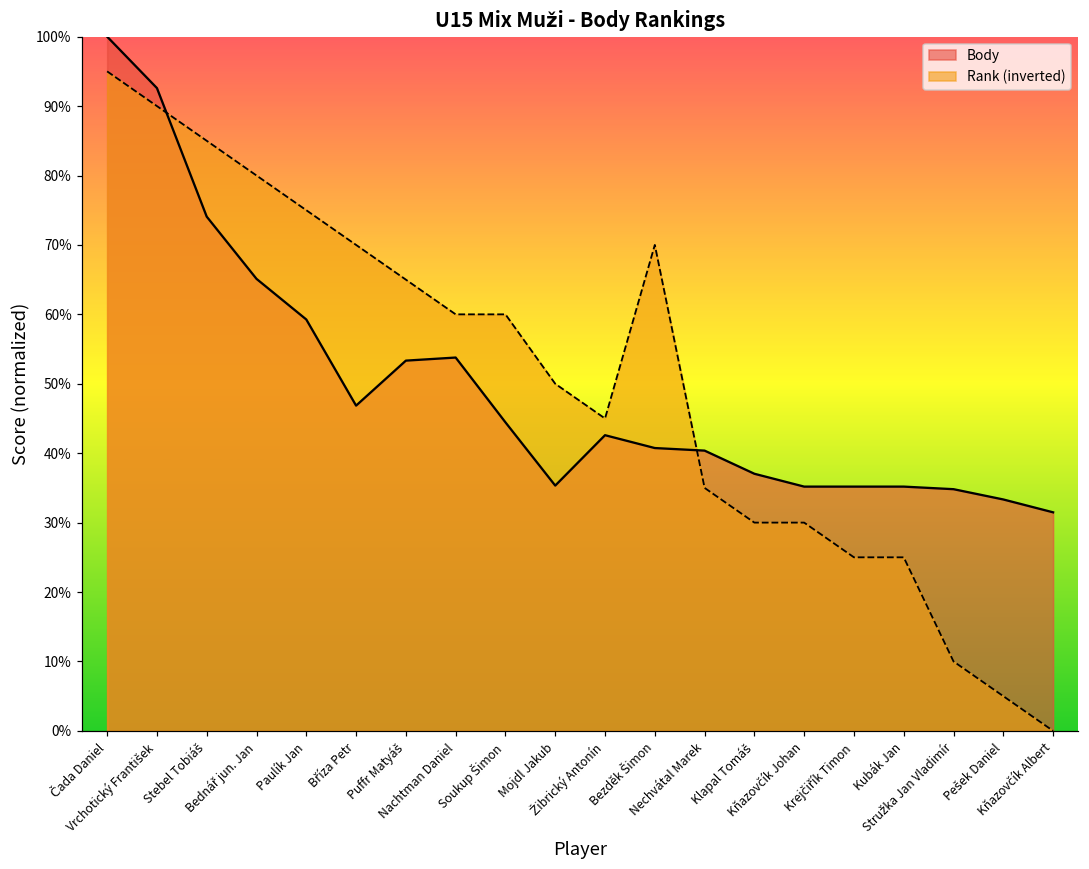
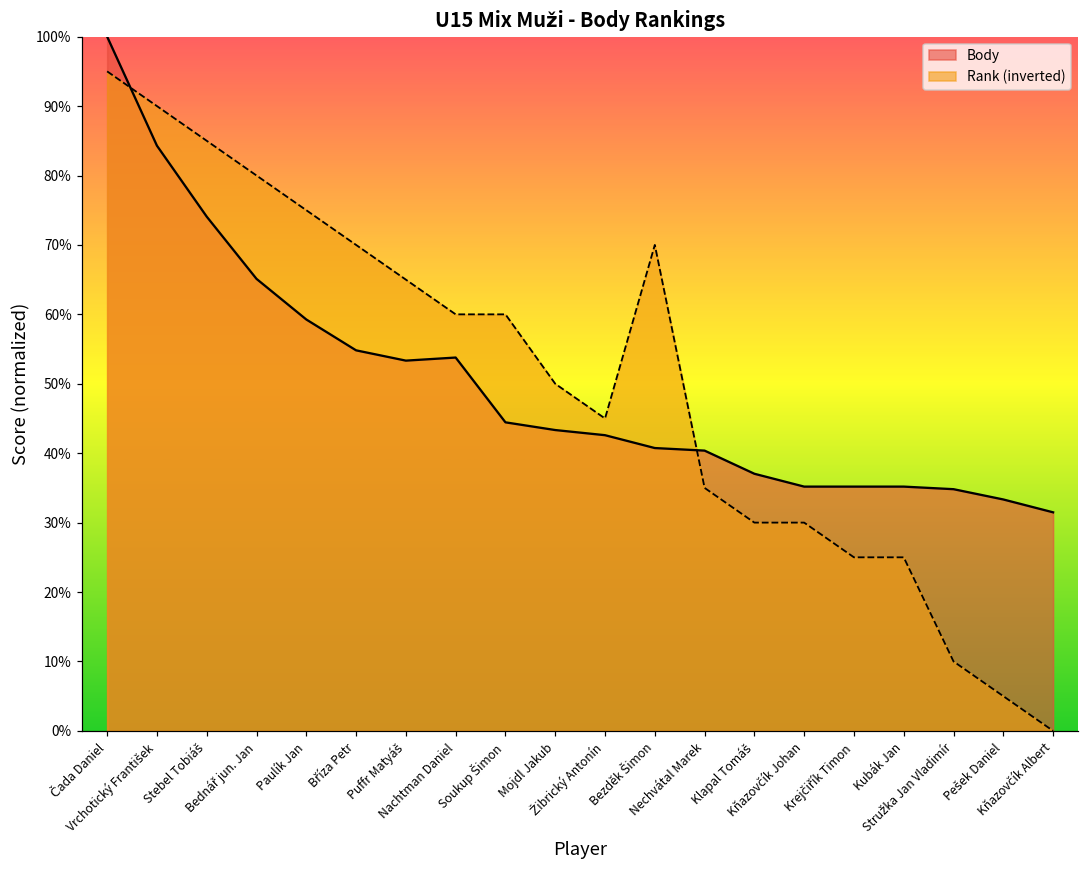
Body, Vrchotický František: 93% -> 84%
Body, Bříza Petr: 47% -> 55%
Body, Mojdl Jakub: 35% -> 43%
